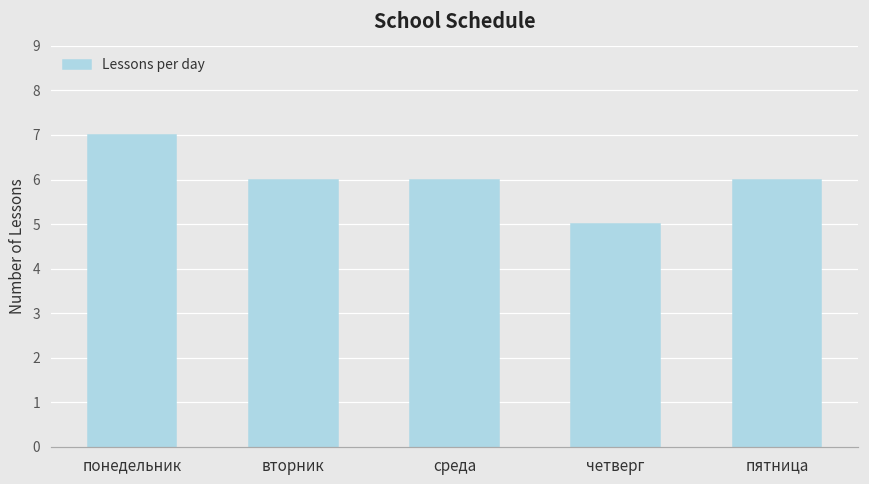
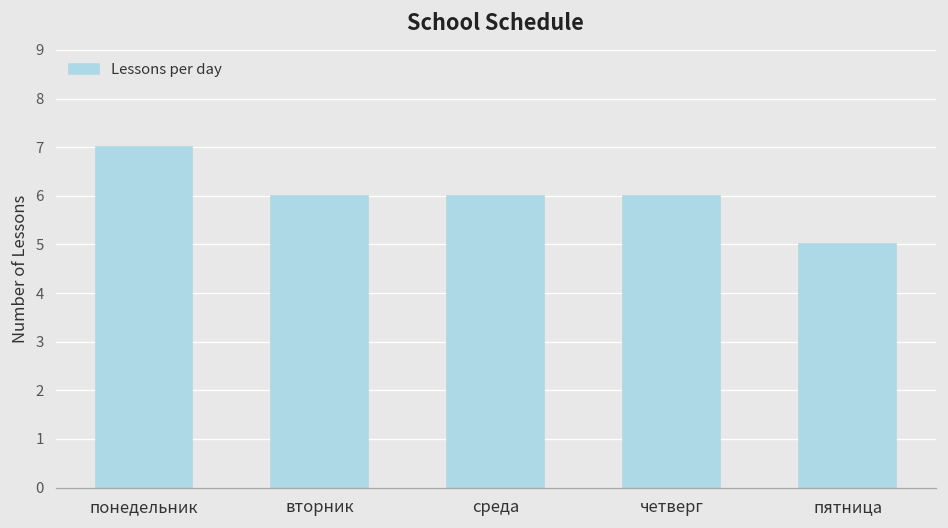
четверг: 5 -> 6
пятница: 6 -> 5
